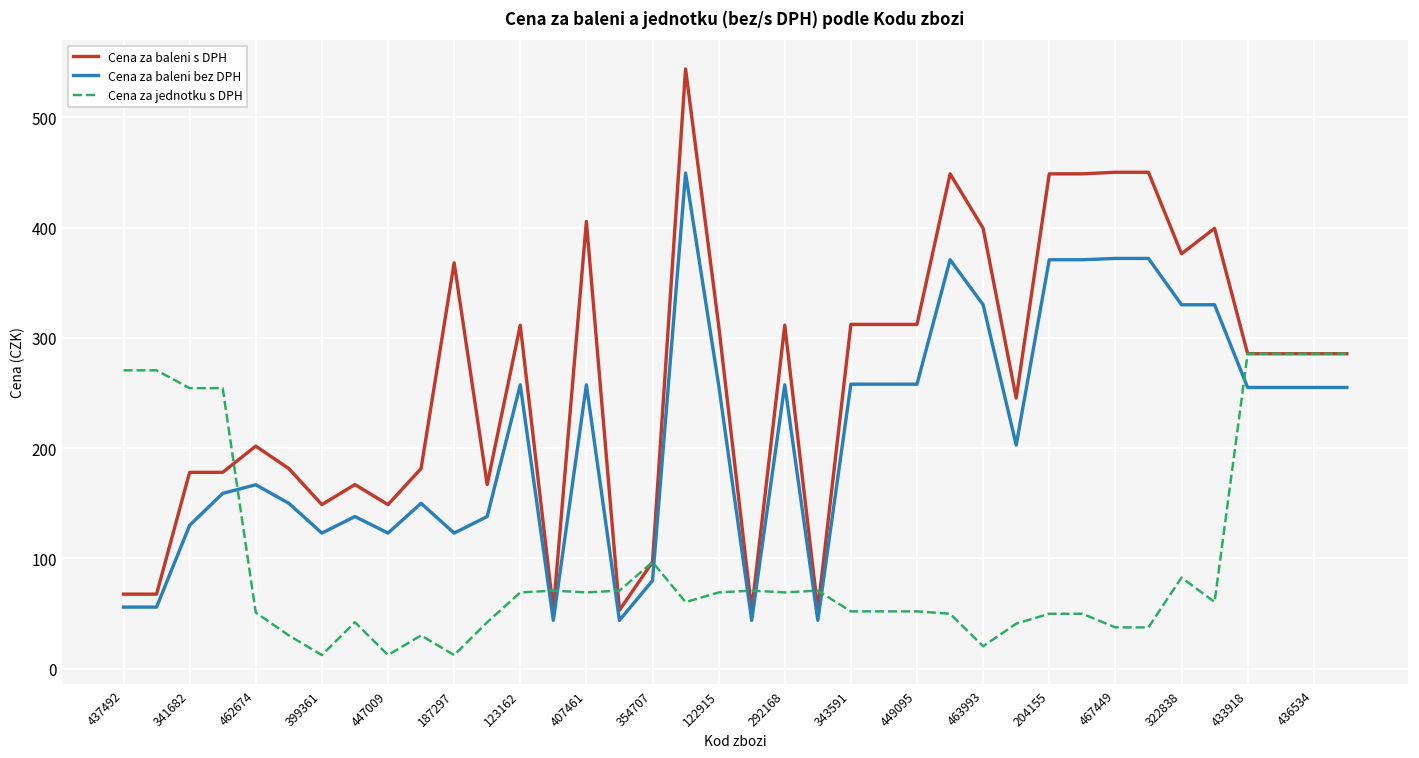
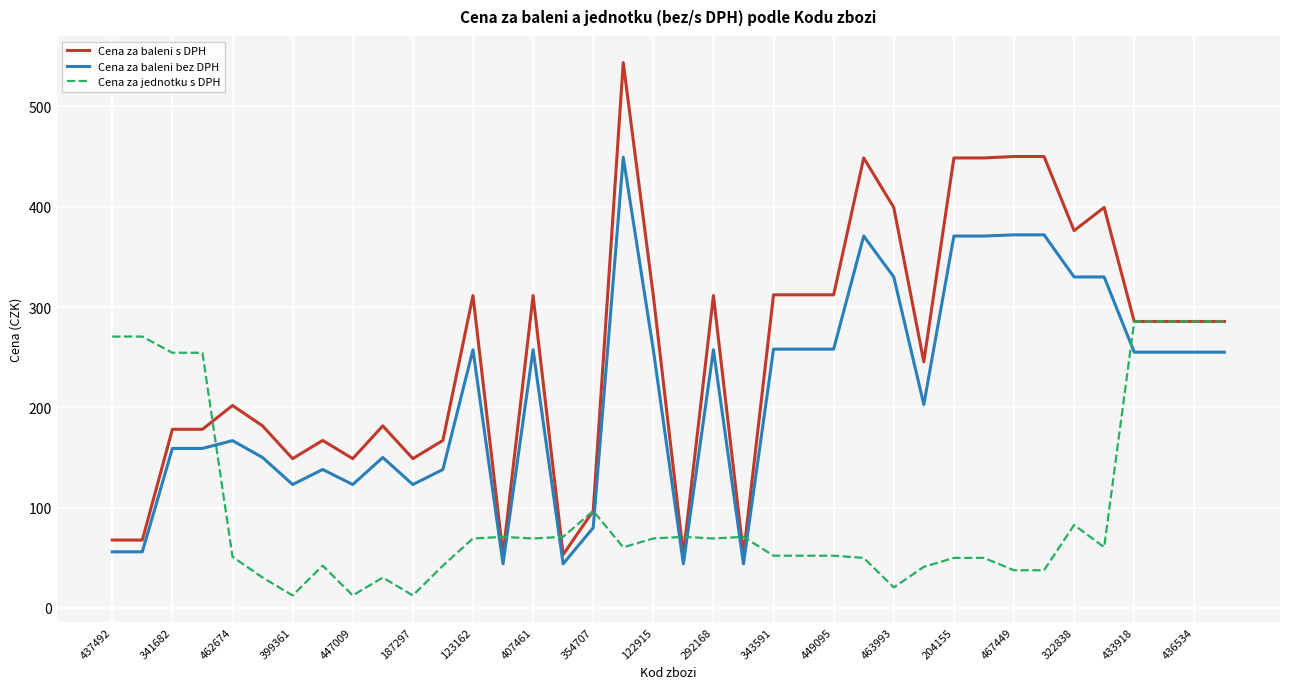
Cena za baleni bez DPH, 341682: 130 -> 159
Cena za baleni s DPH, 187297: 368 -> 149
Cena za baleni s DPH, 407461: 405 -> 311
